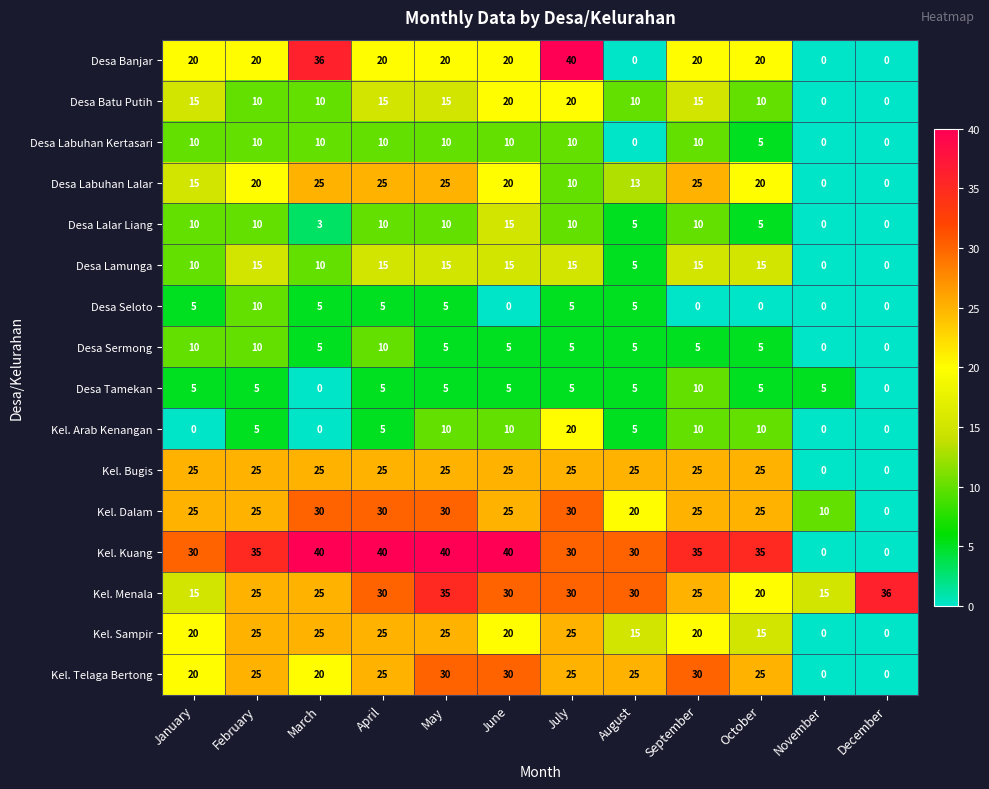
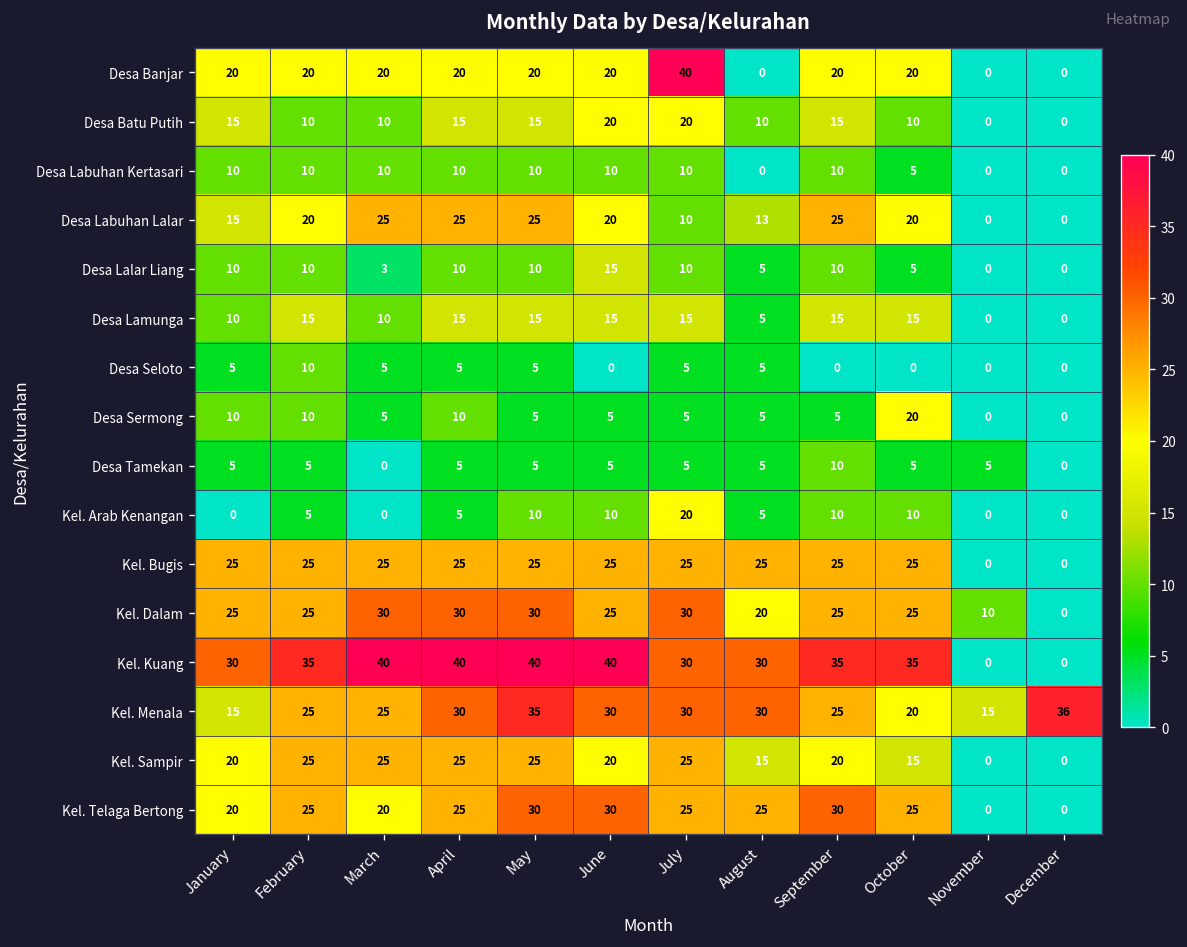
Desa Banjar, March: 36 -> 20
Desa Sermong, October: 5 -> 20
